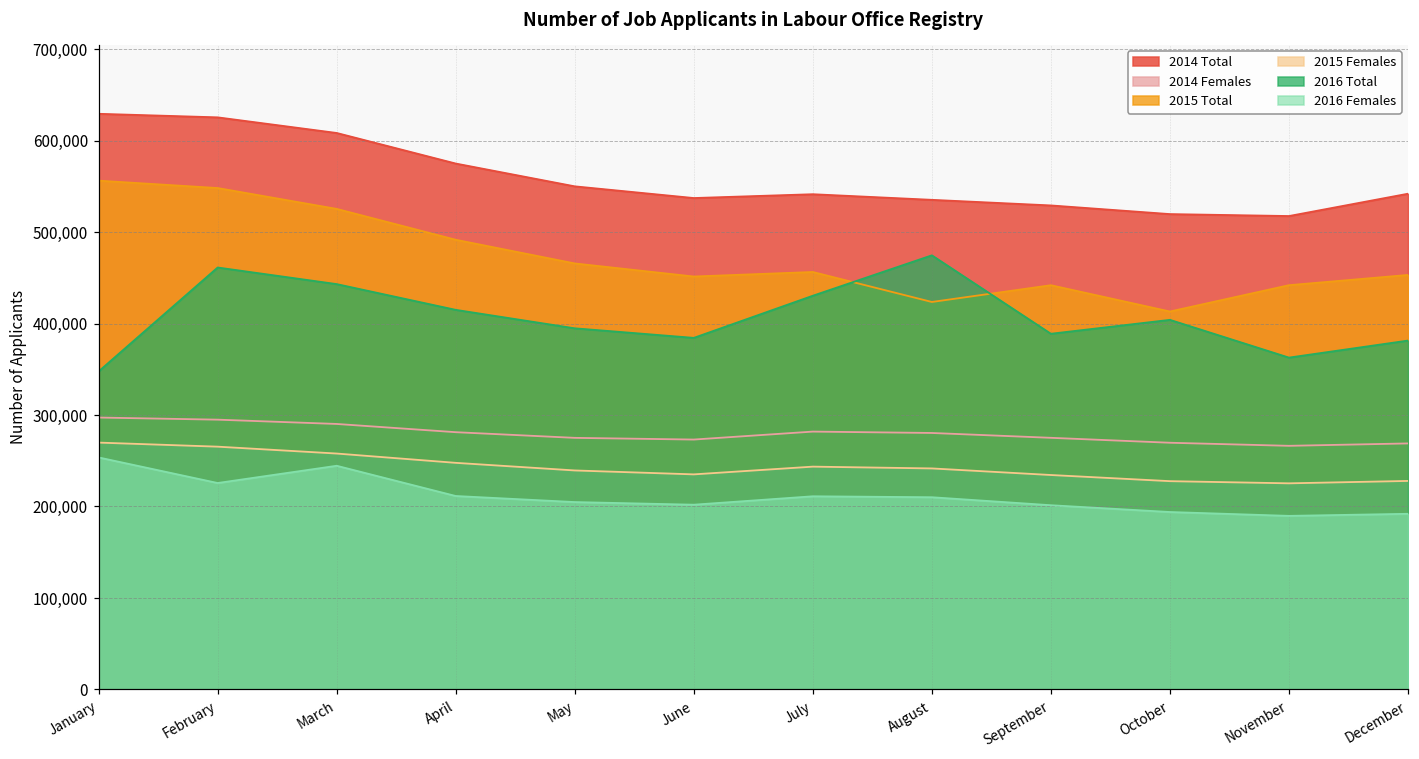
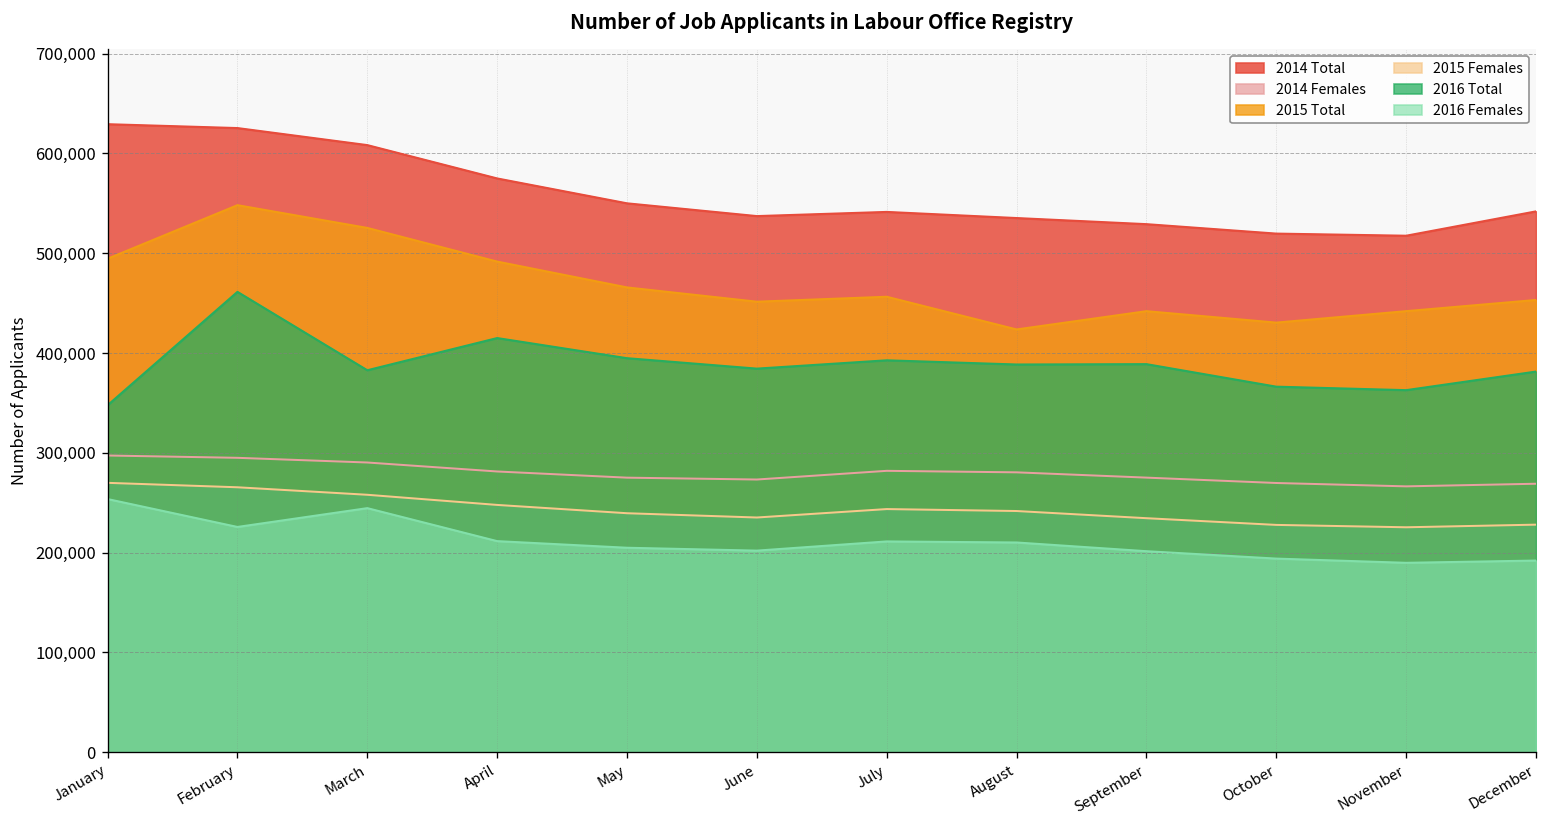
2015 Total, January: 560,000 -> 490,000
2016 Total, March: 440,000 -> 380,000
2016 Total, July: 430,000 -> 390,000
2016 Total, August: 470,000 -> 390,000
2015 Total, October: 410,000 -> 430,000
2016 Total, October: 400,000 -> 370,000
